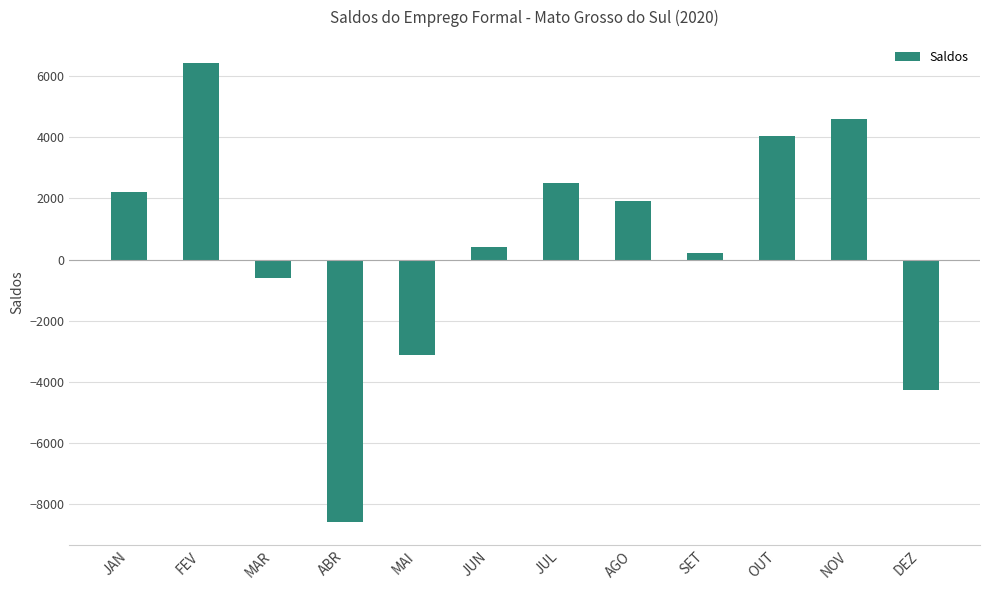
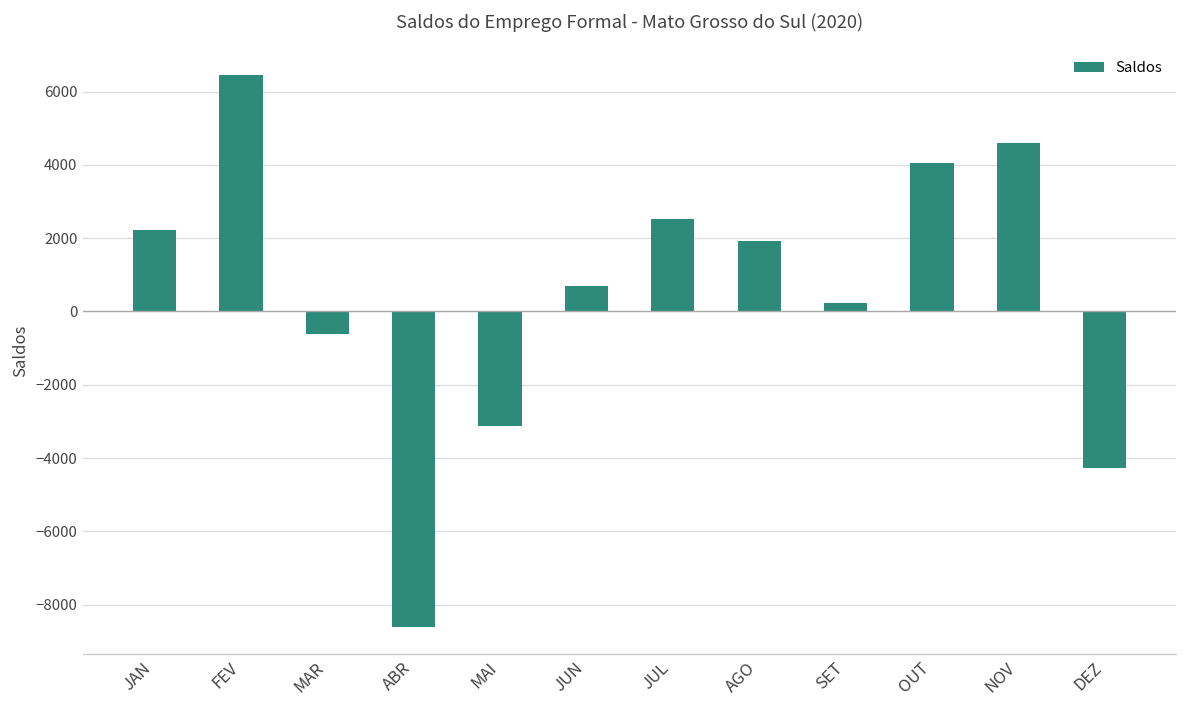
JUN: 400 -> 700
